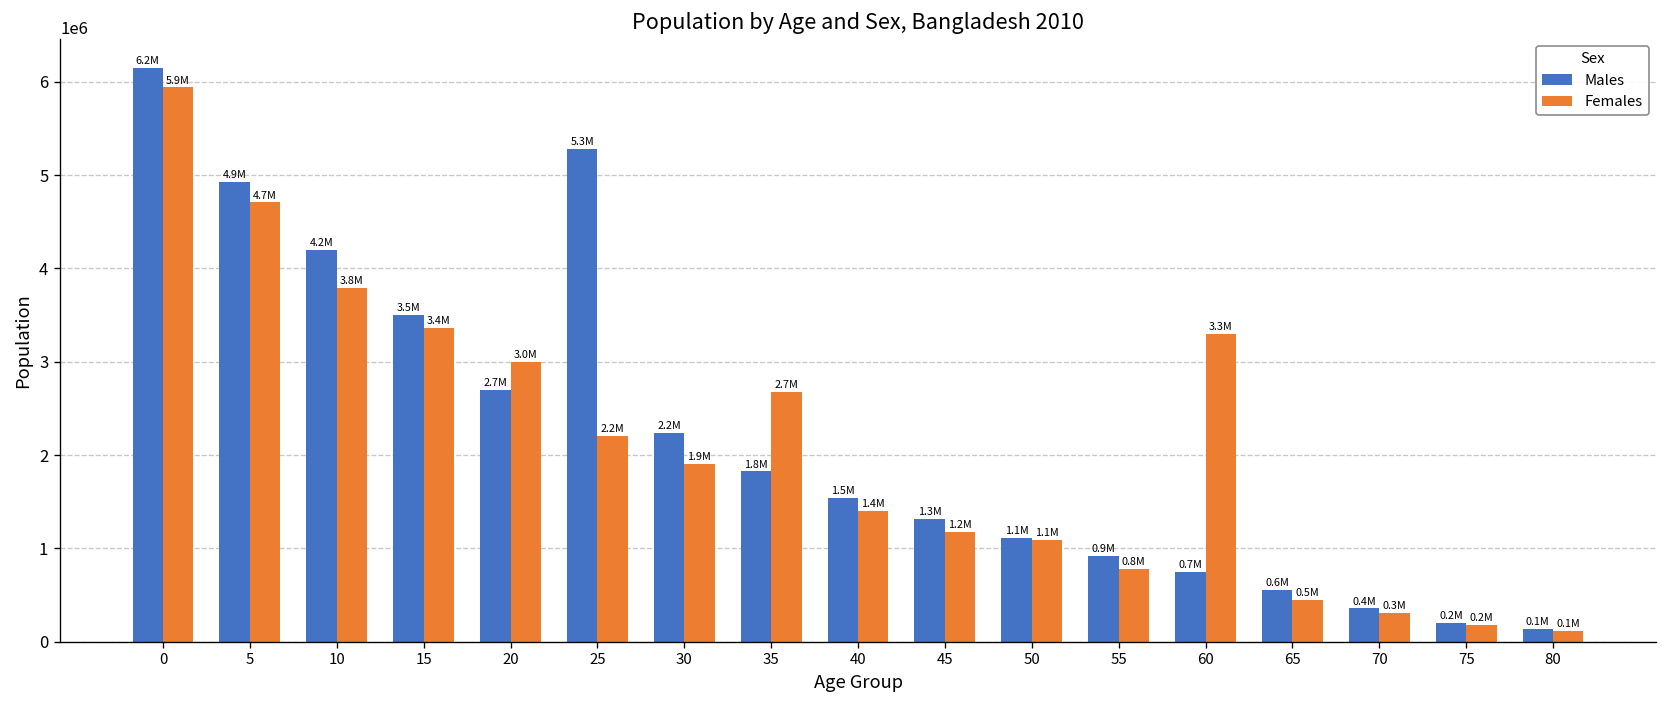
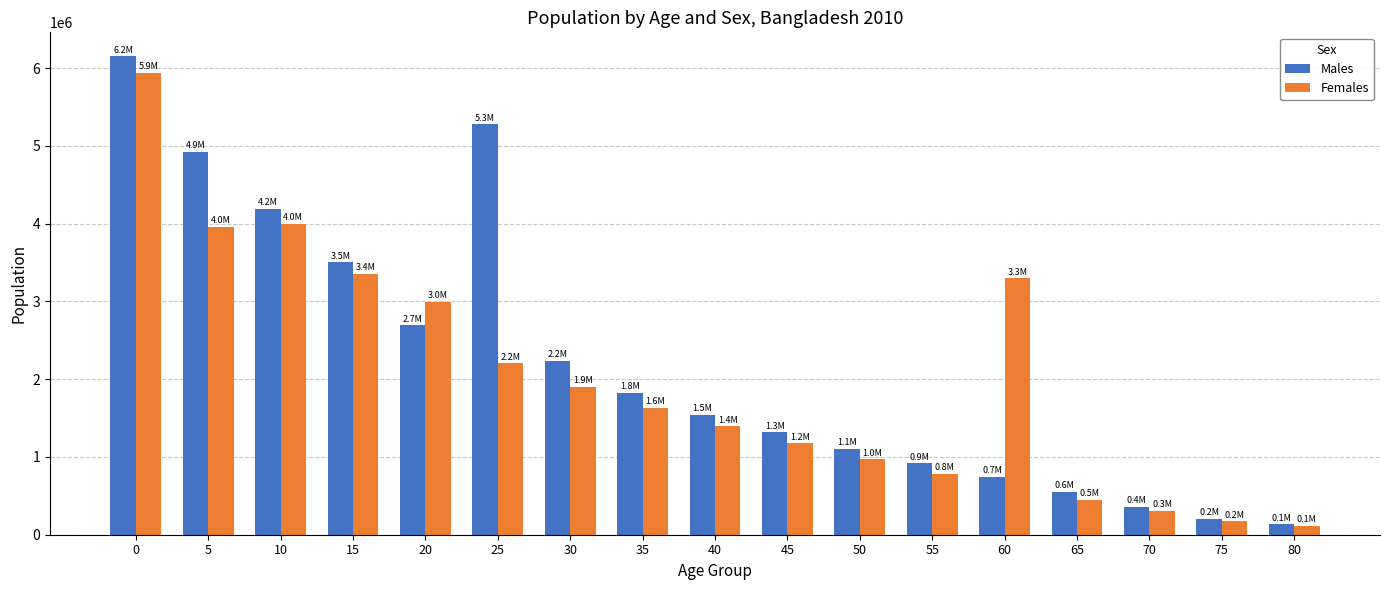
Females, 5: 4.7M -> 4.0M
Females, 10: 3.8M -> 4.0M
Females, 35: 2.7M -> 1.6M
Females, 50: 1.1M -> 1.0M
